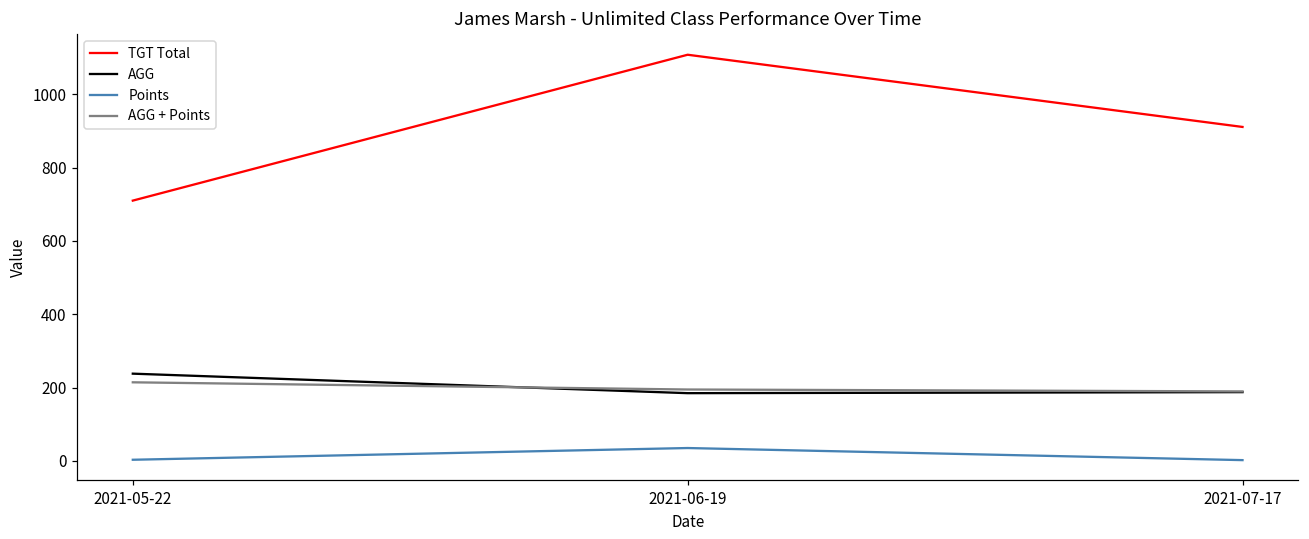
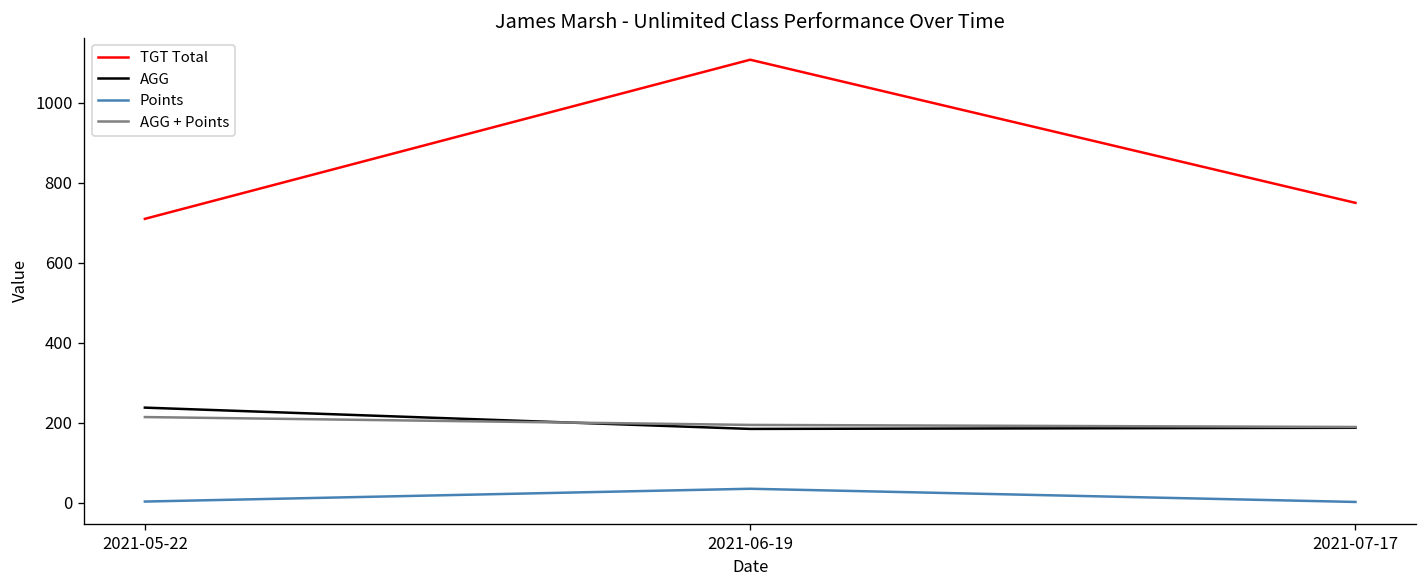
TGT Total, 2021-07-17: 910 -> 750
